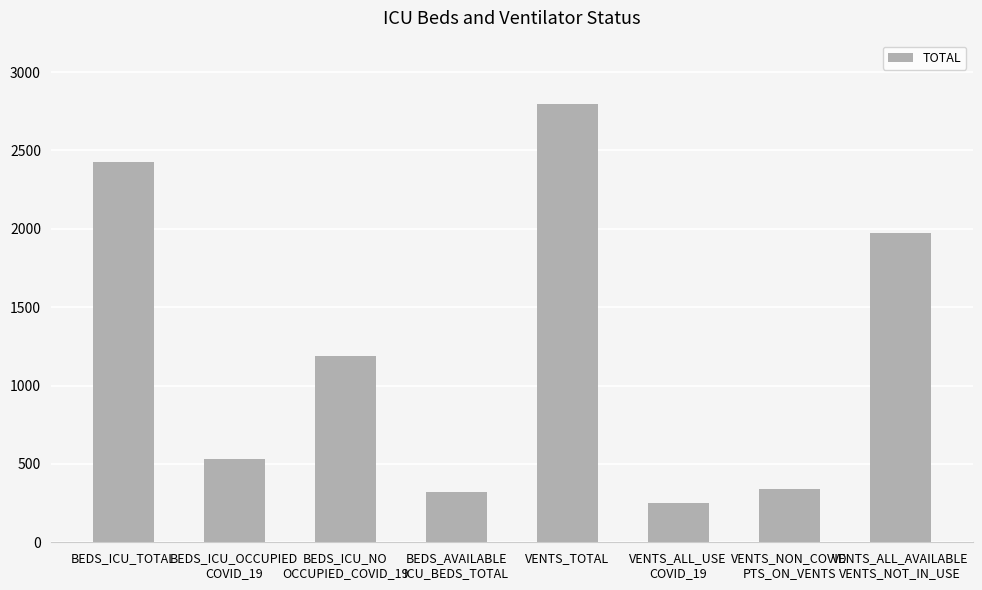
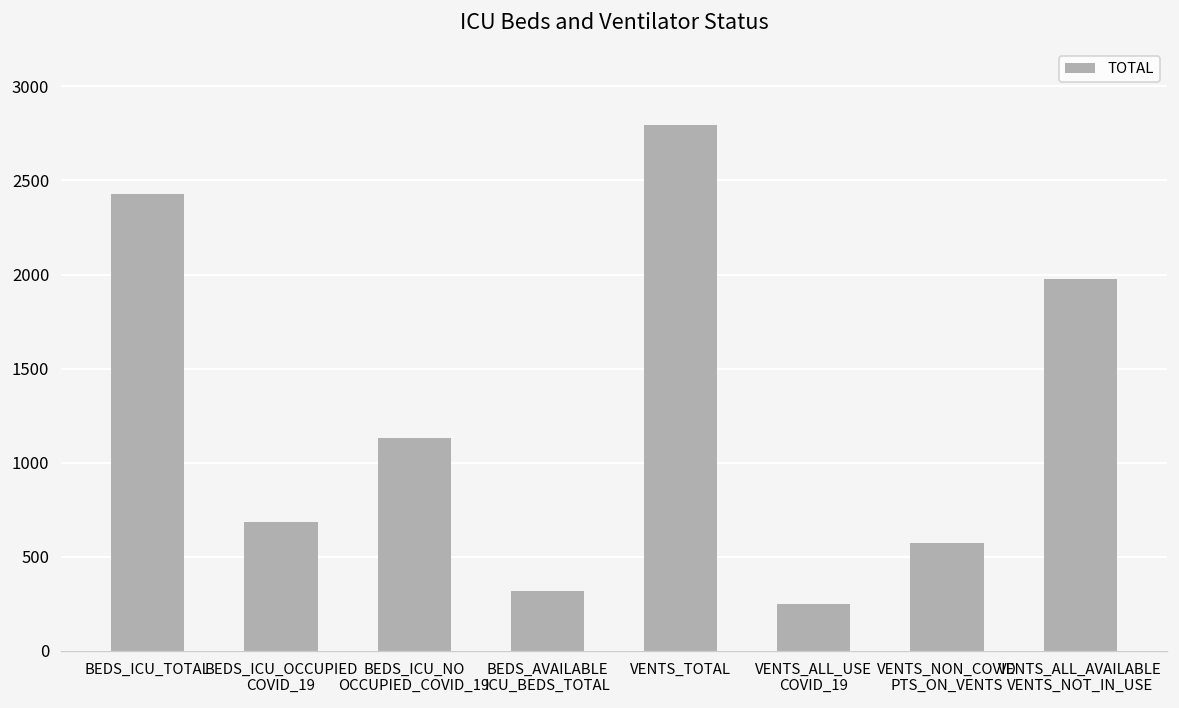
BEDS_ICU_OCCUPIED COVID_19: 530 -> 690
BEDS_ICU_NO OCCUPIED_COVID_19: 1190 -> 1130
VENTS_NON_COVID PTS_ON_VENTS: 340 -> 570
